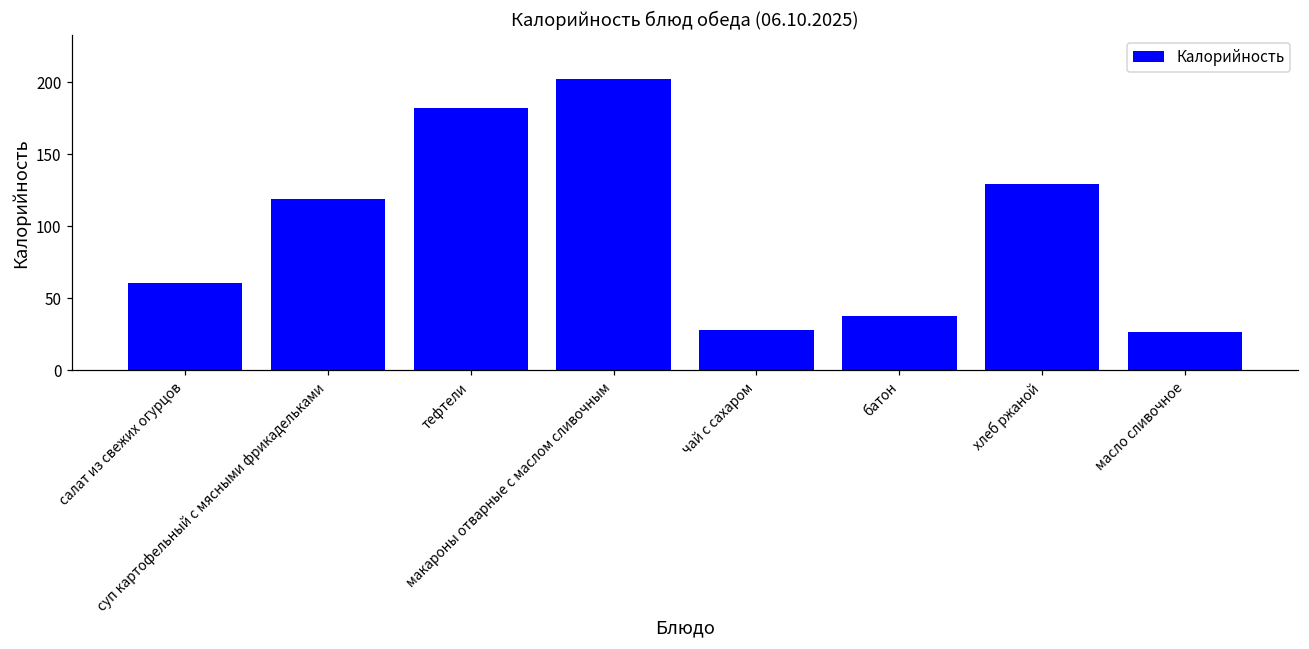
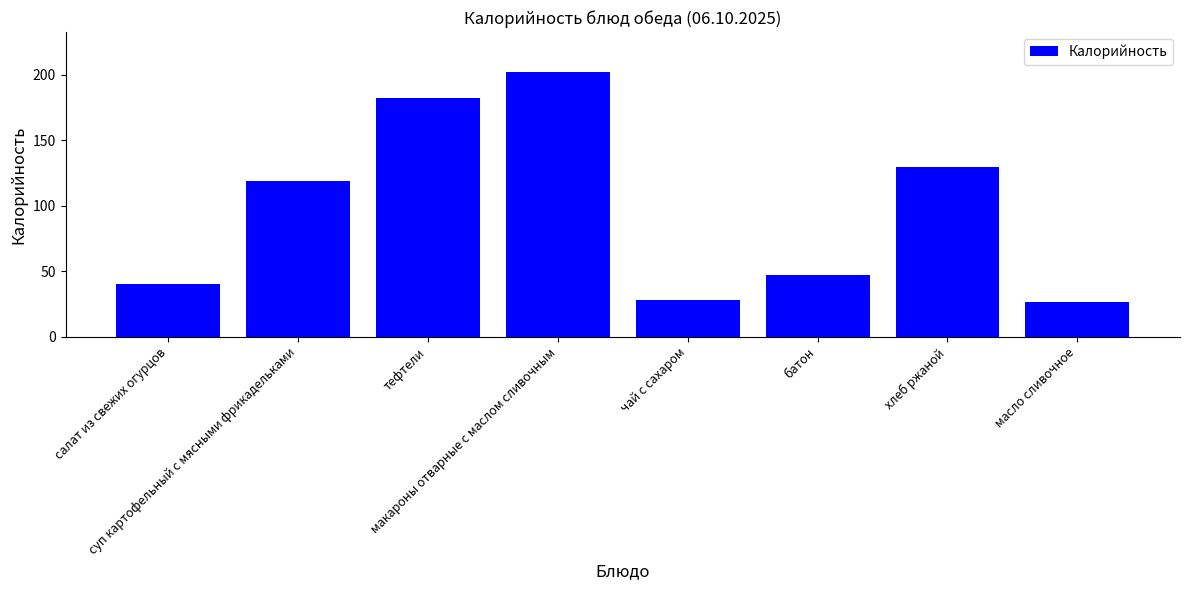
салат из свежих огурцов: 61 -> 40
батон: 38 -> 47
